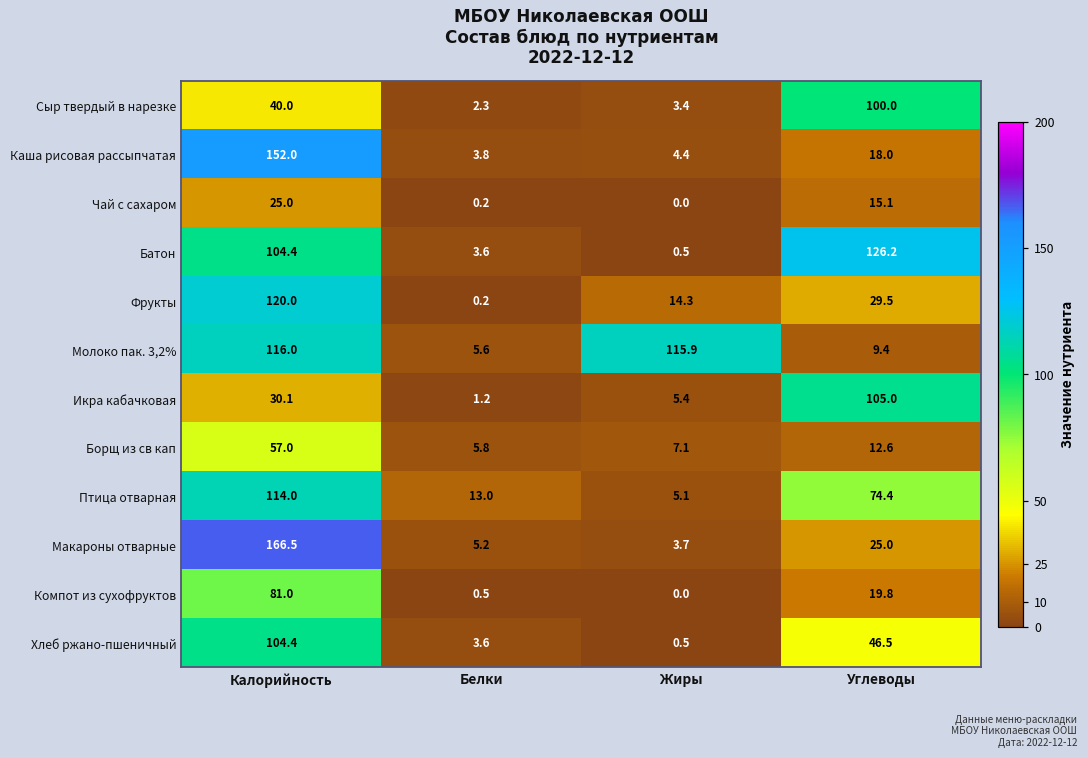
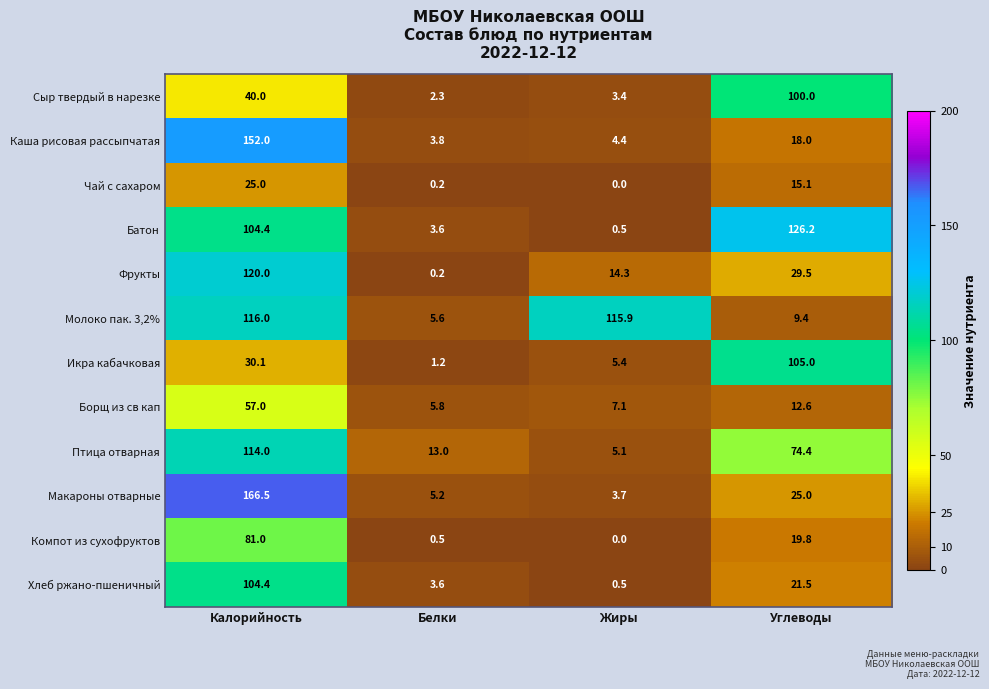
Хлеб ржано-пшеничный, Углеводы: 46.5 -> 21.5
